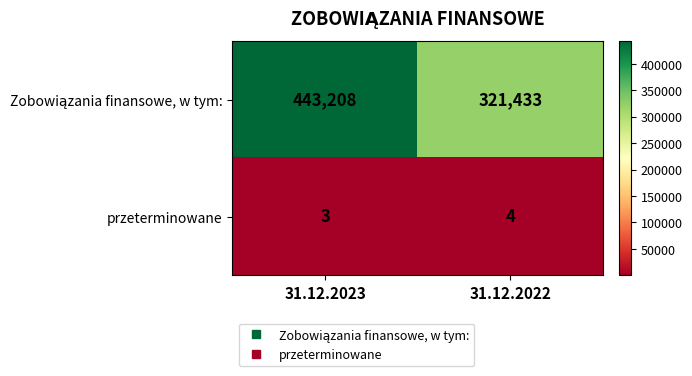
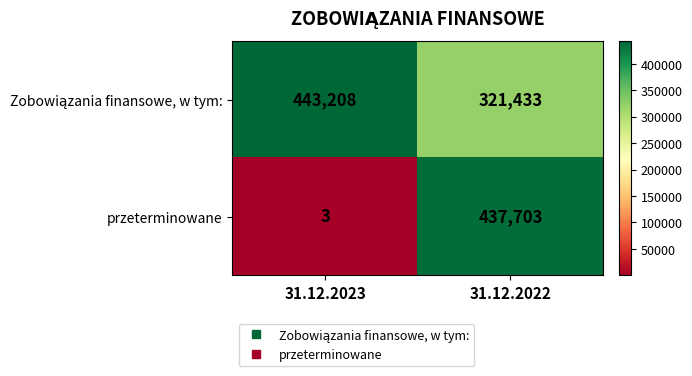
przeterminowane, 31.12.2022: 4 -> 437,703
